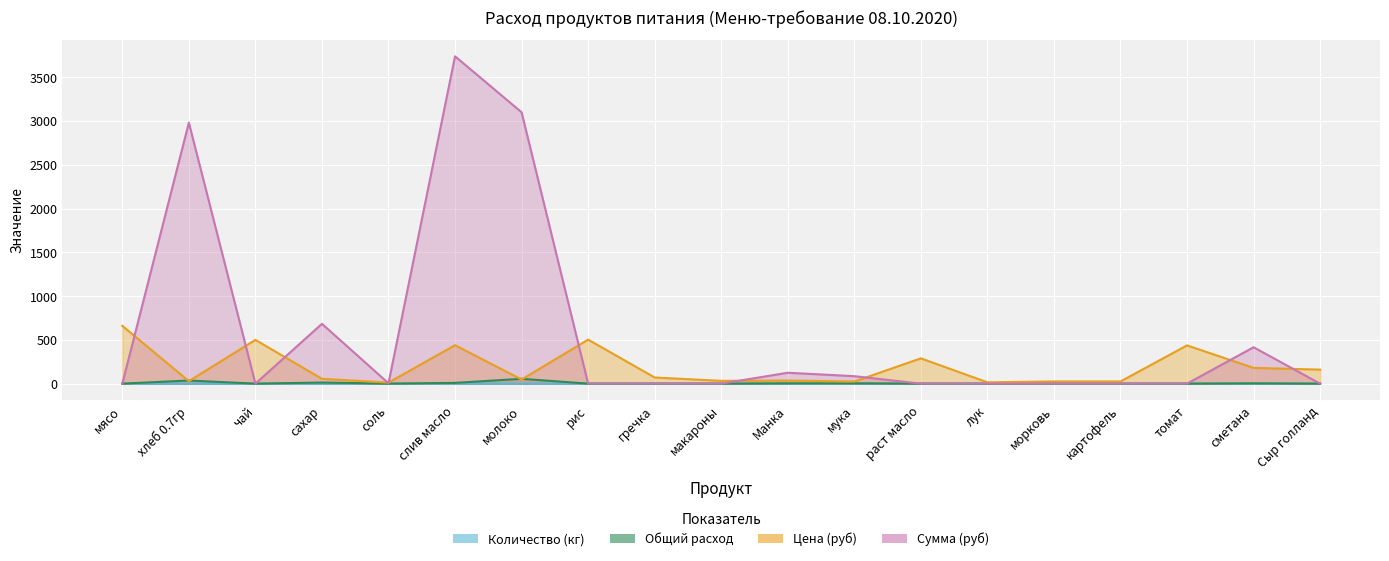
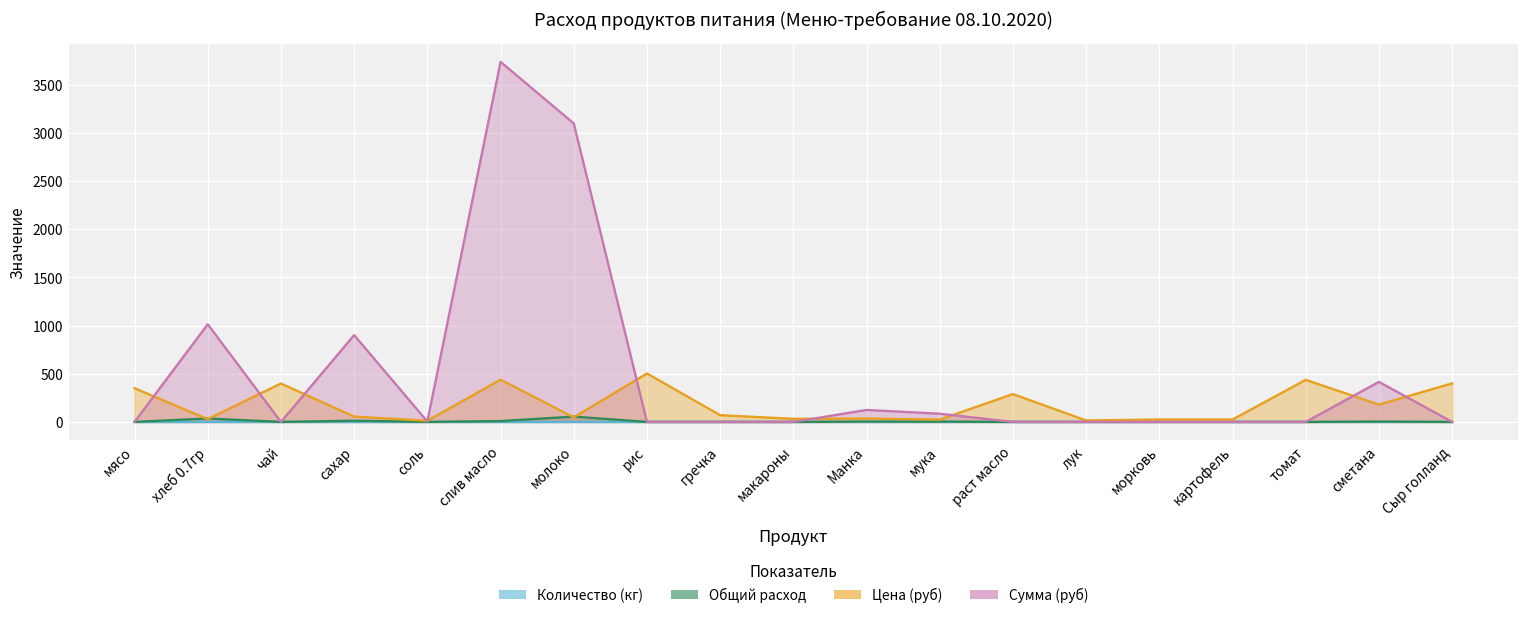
Цена (руб), мясо: 700 -> 400
Сумма (руб), хлеб 0.7гр: 3000 -> 1000
Цена (руб), чай: 500 -> 400
Сумма (руб), сахар: 700 -> 900
Цена (руб), Сыр голланд: 200 -> 400
